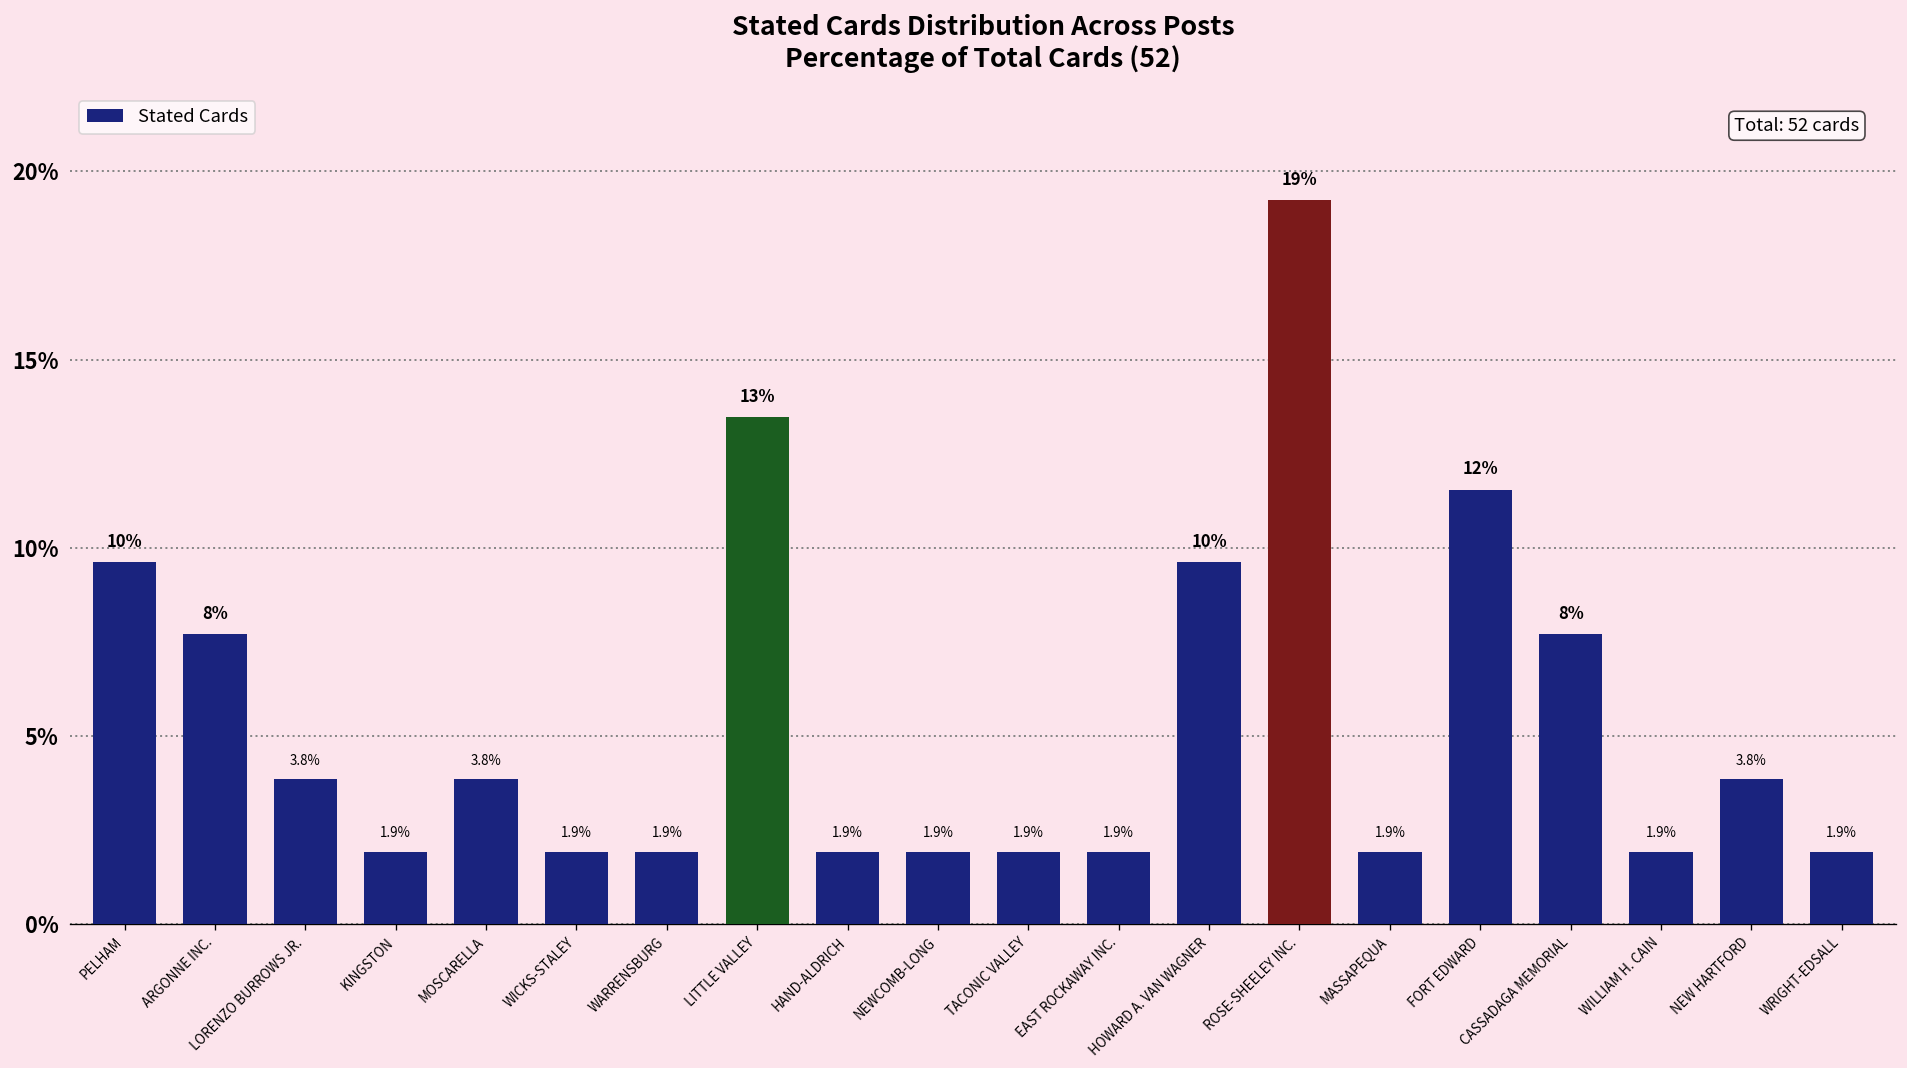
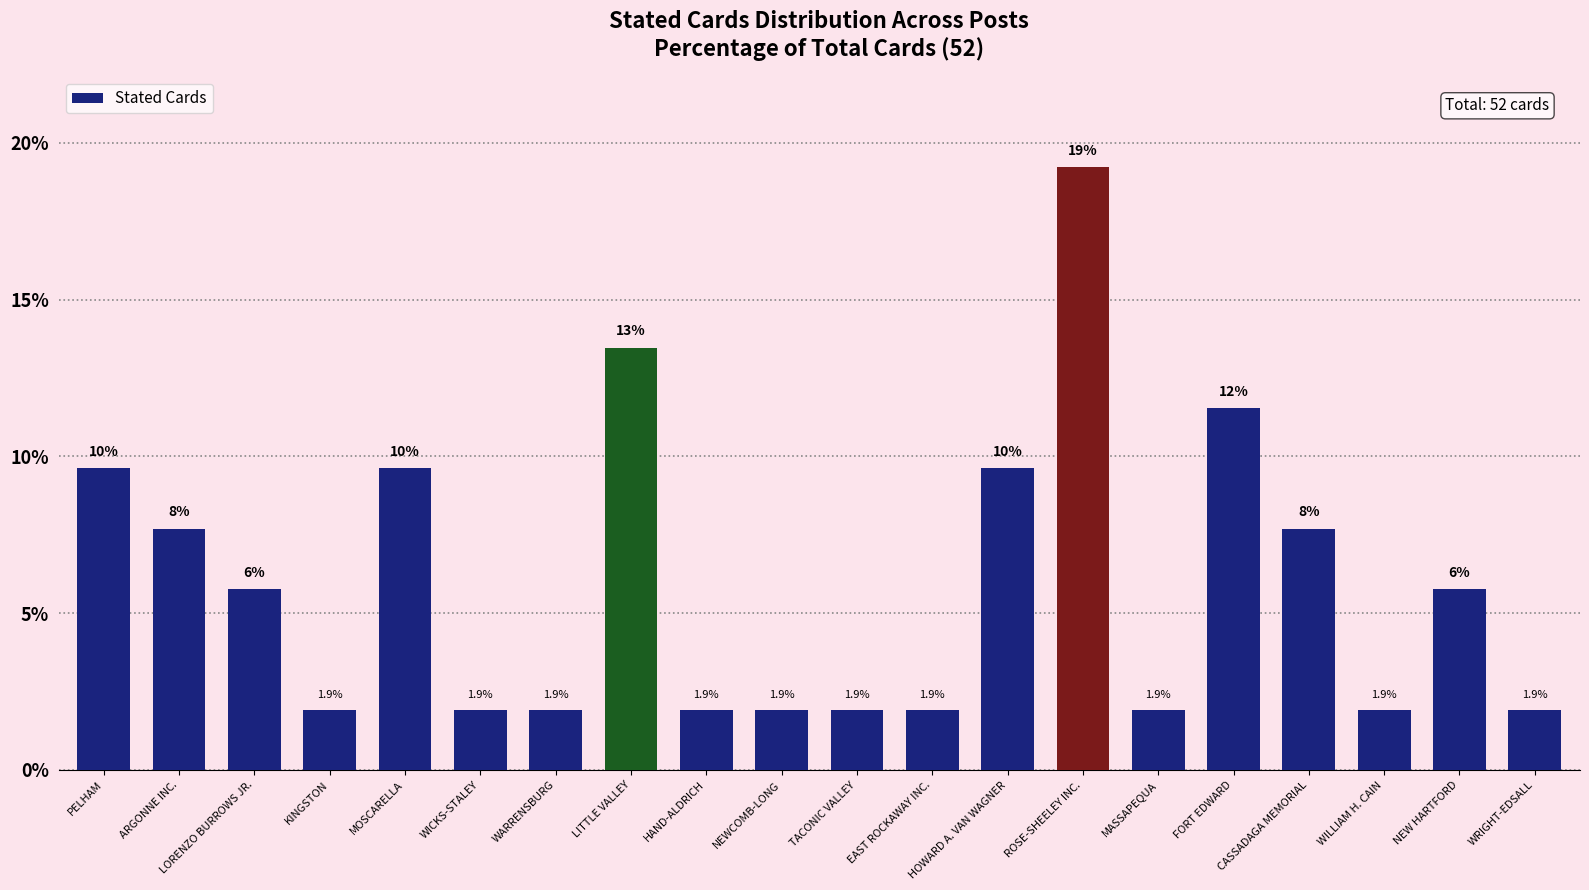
LORENZO BURROWS JR.: 3.8% -> 6%
MOSCARELLA: 3.8% -> 10%
NEW HARTFORD: 3.8% -> 6%
